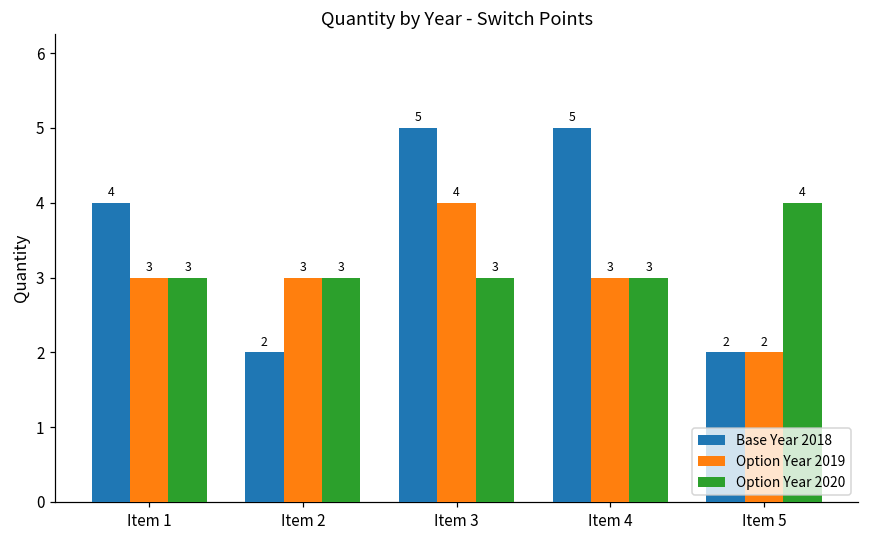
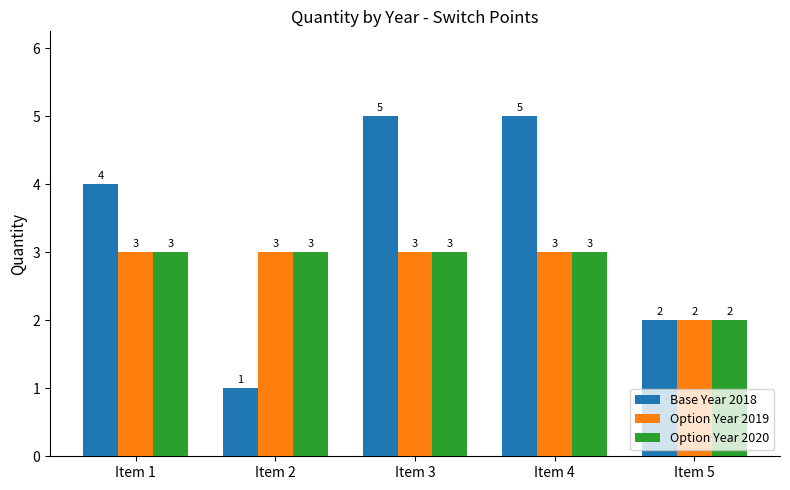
Base Year 2018, Item 2: 2 -> 1
Option Year 2019, Item 3: 4 -> 3
Option Year 2020, Item 5: 4 -> 2
